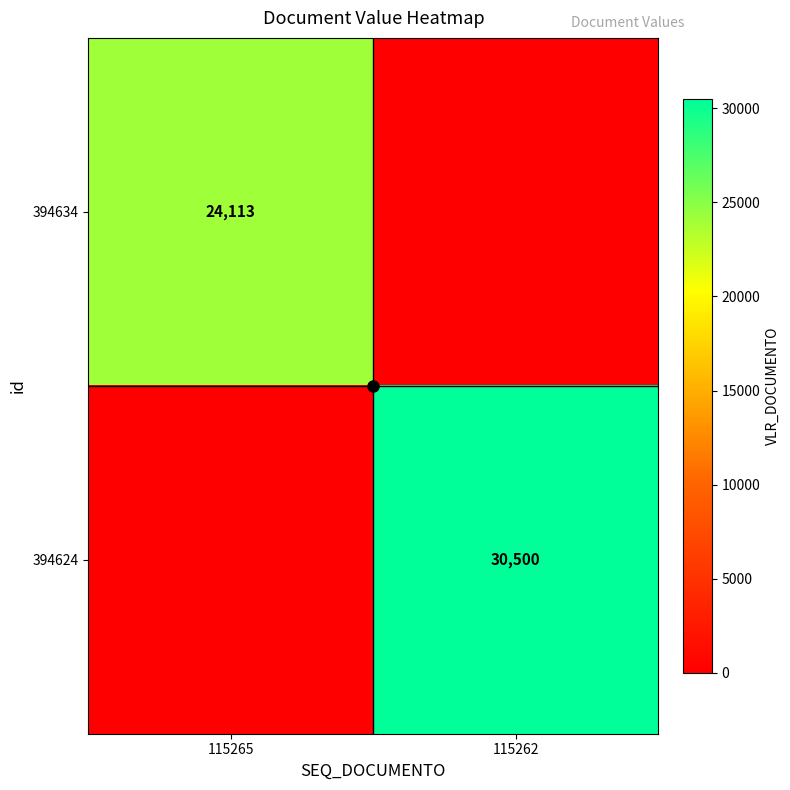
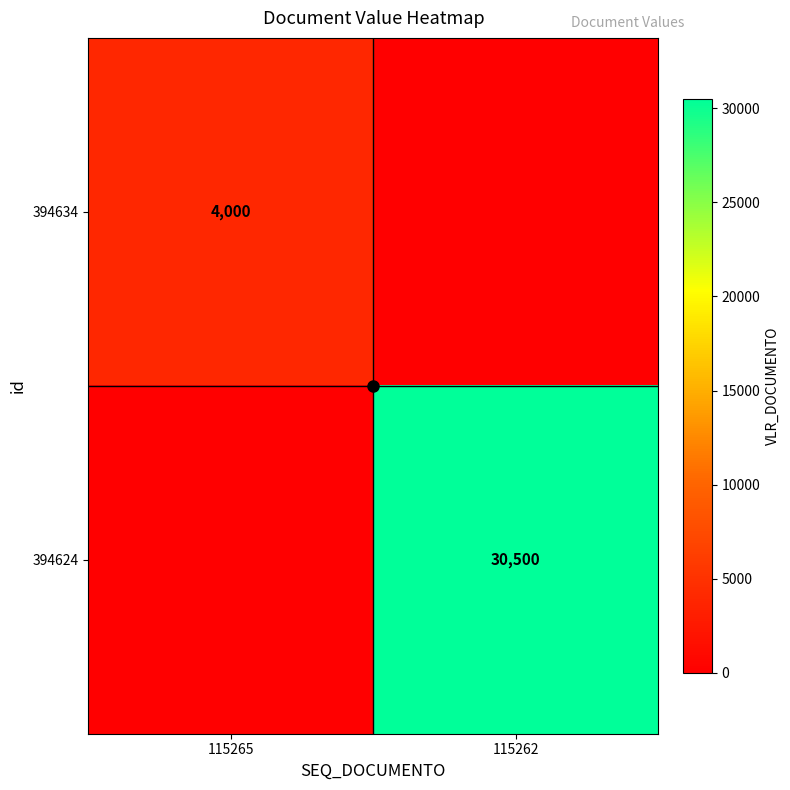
394634, 115265: 24,113 -> 4,000
